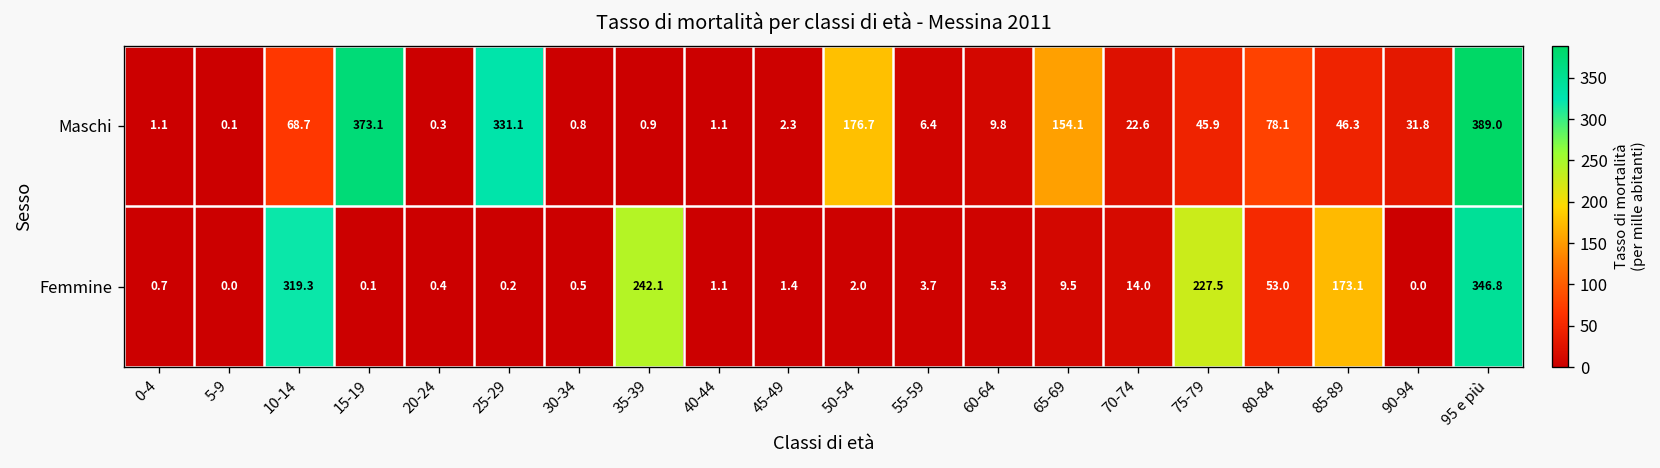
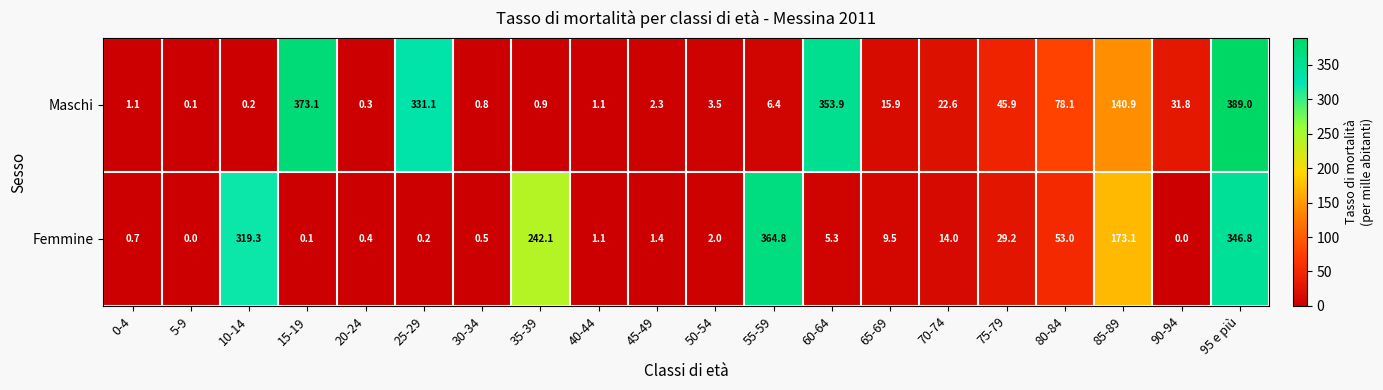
Maschi, 10-14: 68.7 -> 0.2
Maschi, 50-54: 176.7 -> 3.5
Maschi, 60-64: 9.8 -> 353.9
Maschi, 65-69: 154.1 -> 15.9
Maschi, 85-89: 46.3 -> 140.9
Femmine, 55-59: 3.7 -> 364.8
Femmine, 75-79: 227.5 -> 29.2
